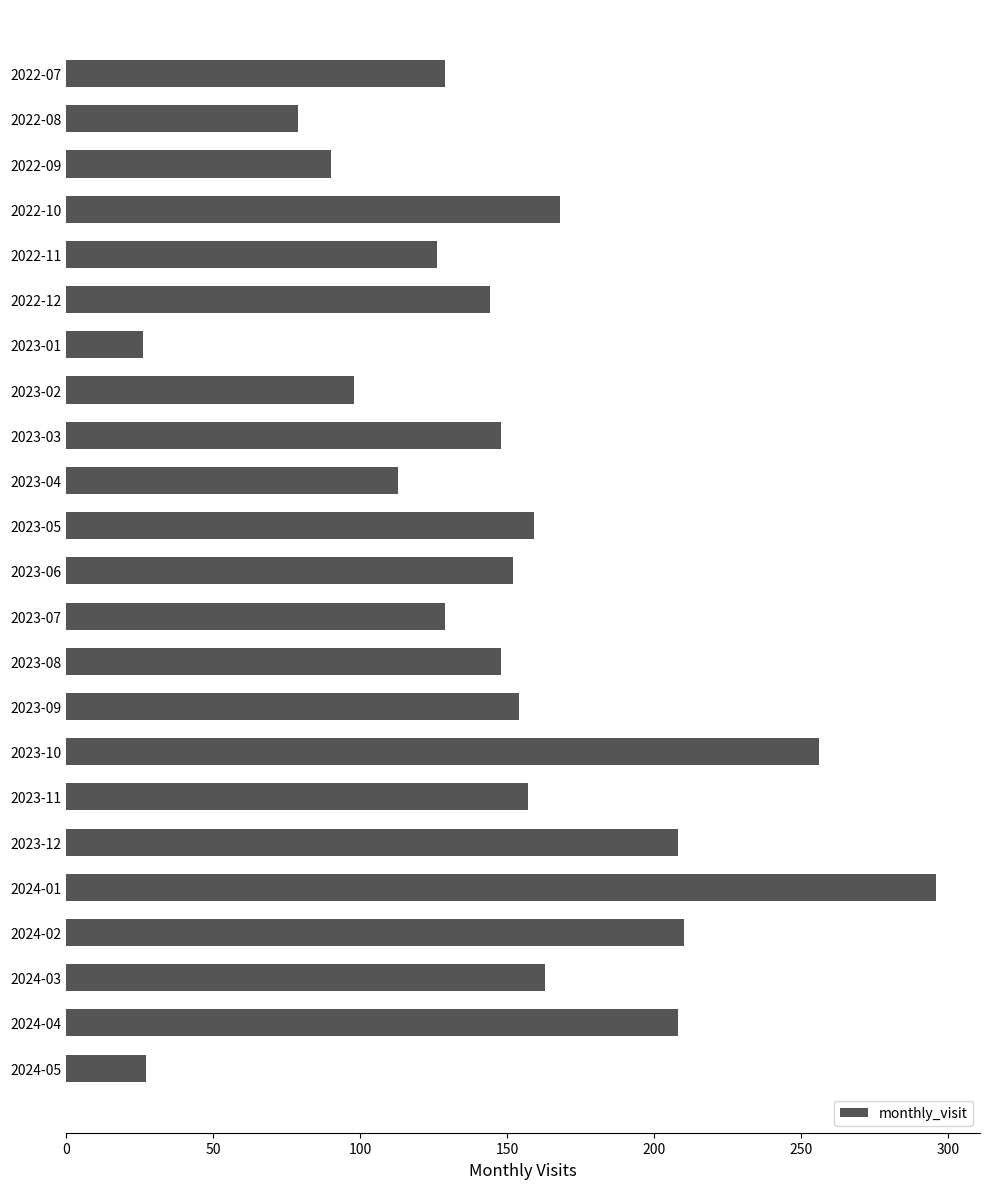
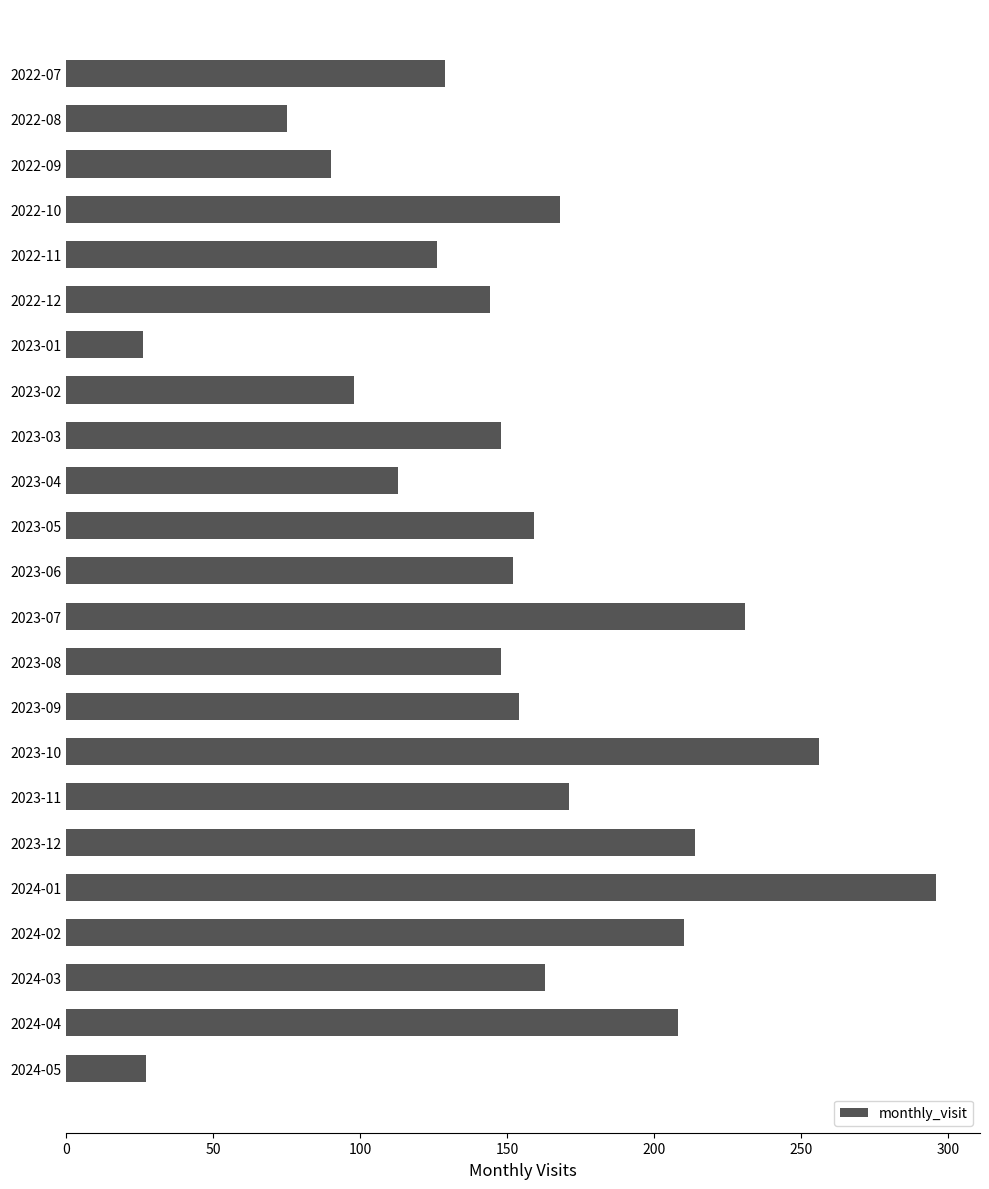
2022-08: 79 -> 75
2023-07: 129 -> 231
2023-11: 157 -> 171
2023-12: 208 -> 214
